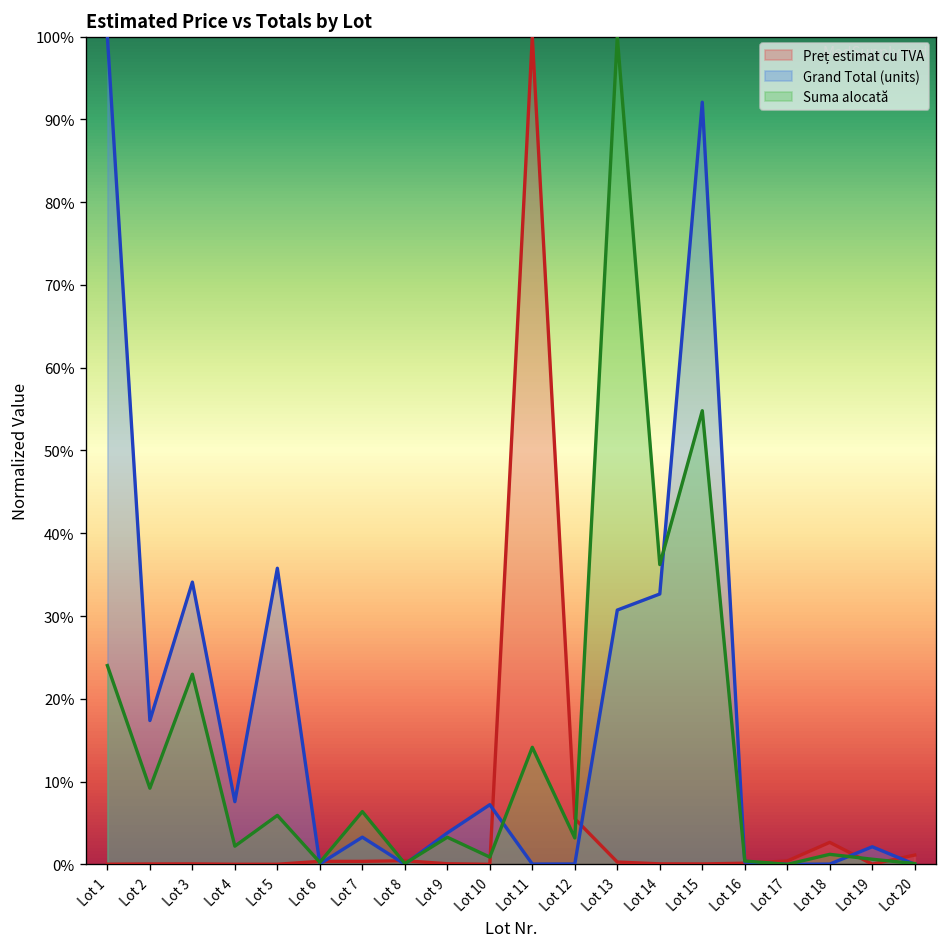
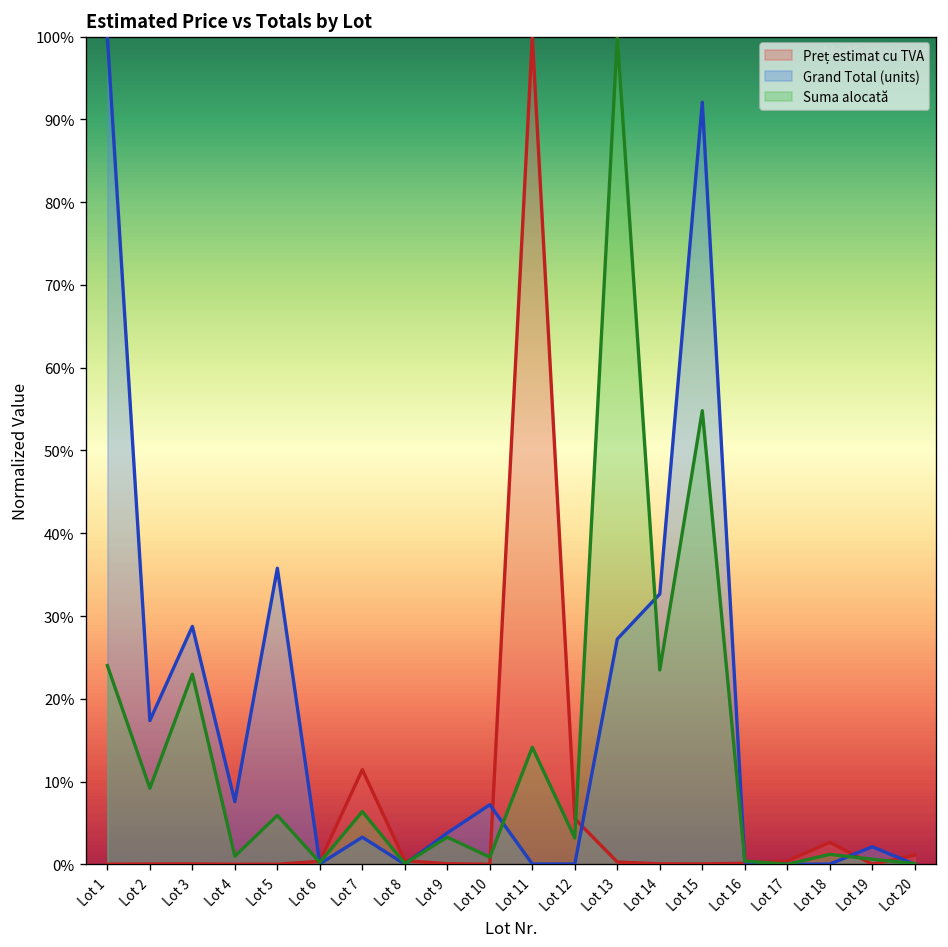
Grand Total (units), Lot 3: 34% -> 29%
Suma alocată, Lot 4: 2% -> 1%
Preț estimat cu TVA, Lot 7: 0% -> 11%
Grand Total (units), Lot 13: 31% -> 27%
Suma alocată, Lot 14: 36% -> 23%
